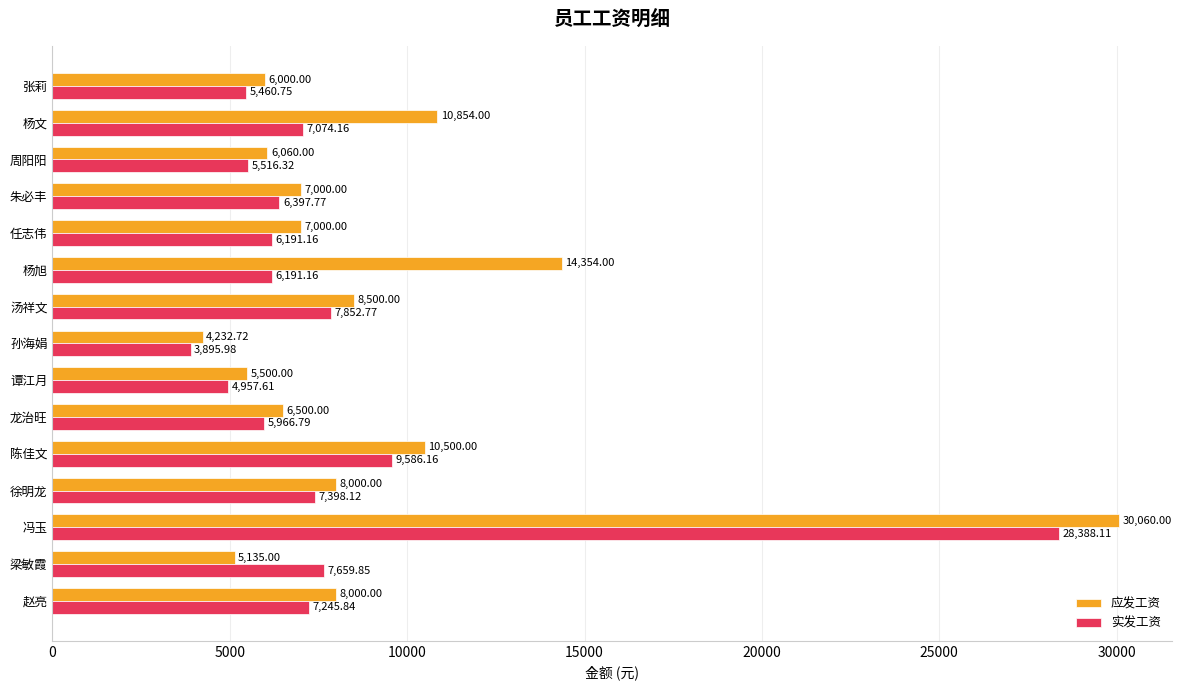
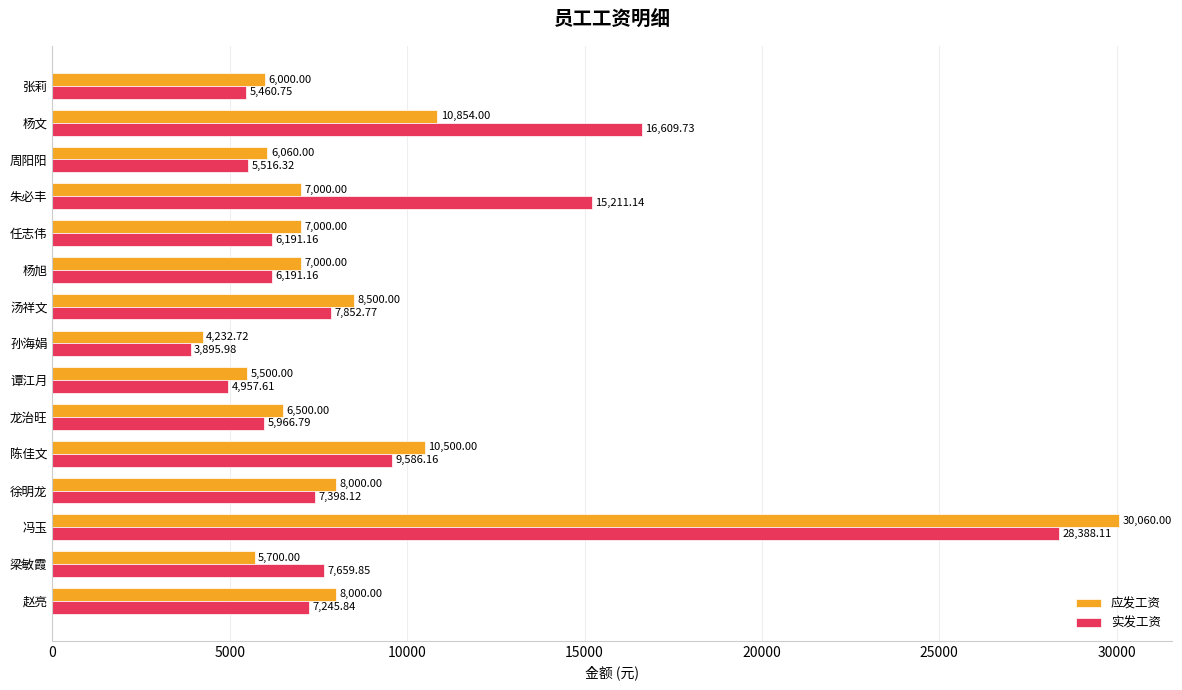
实发工资, 杨文: 7,074.16 -> 16,609.73
实发工资, 朱必丰: 6,397.77 -> 15,211.14
应发工资, 杨旭: 14,354.00 -> 7,000.00
应发工资, 梁敏霞: 5,135.00 -> 5,700.00
